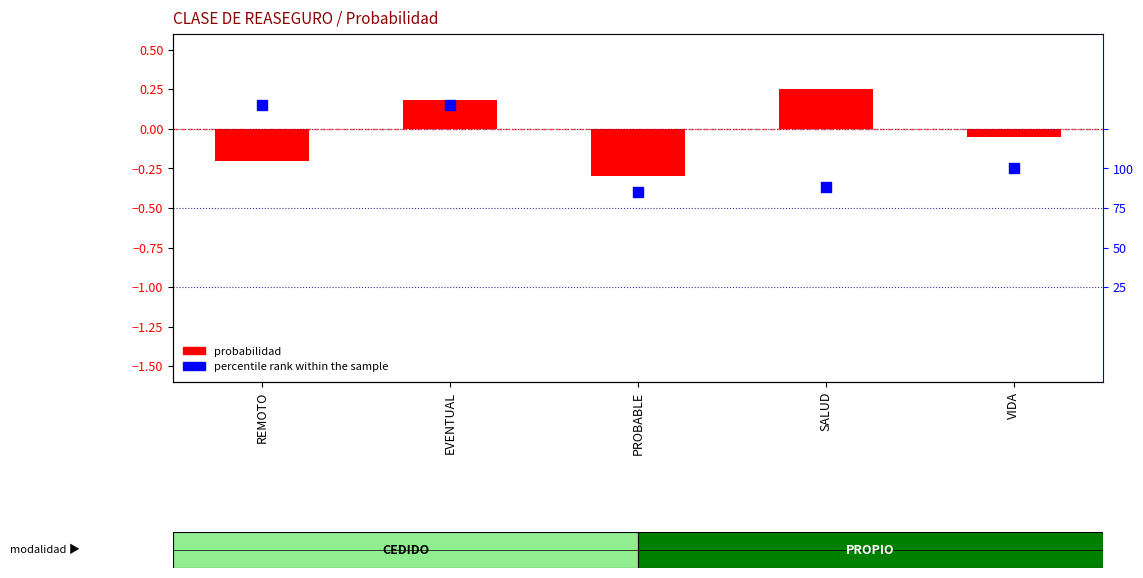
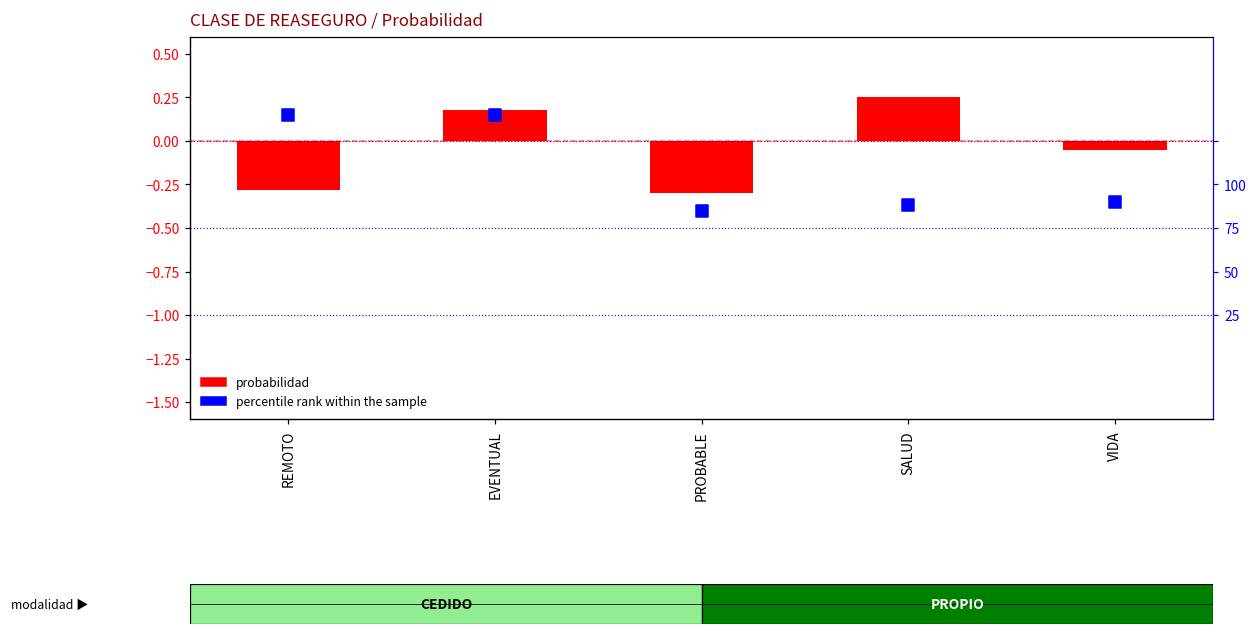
probabilidad, REMOTO: -0.20 -> -0.28
percentile rank within the sample, VIDA: -0.25 -> -0.35
